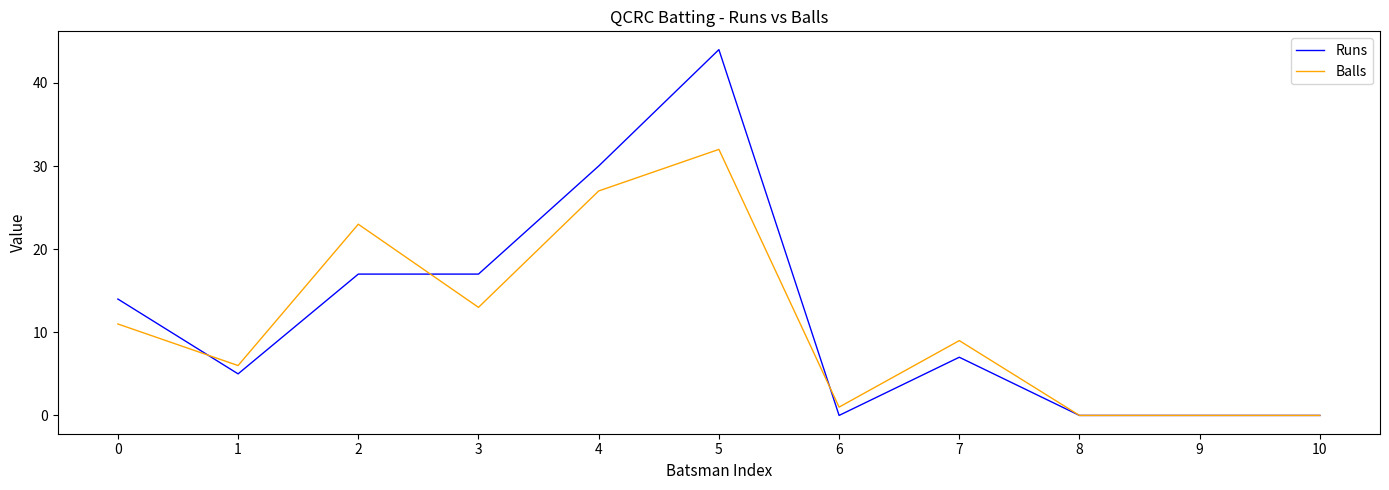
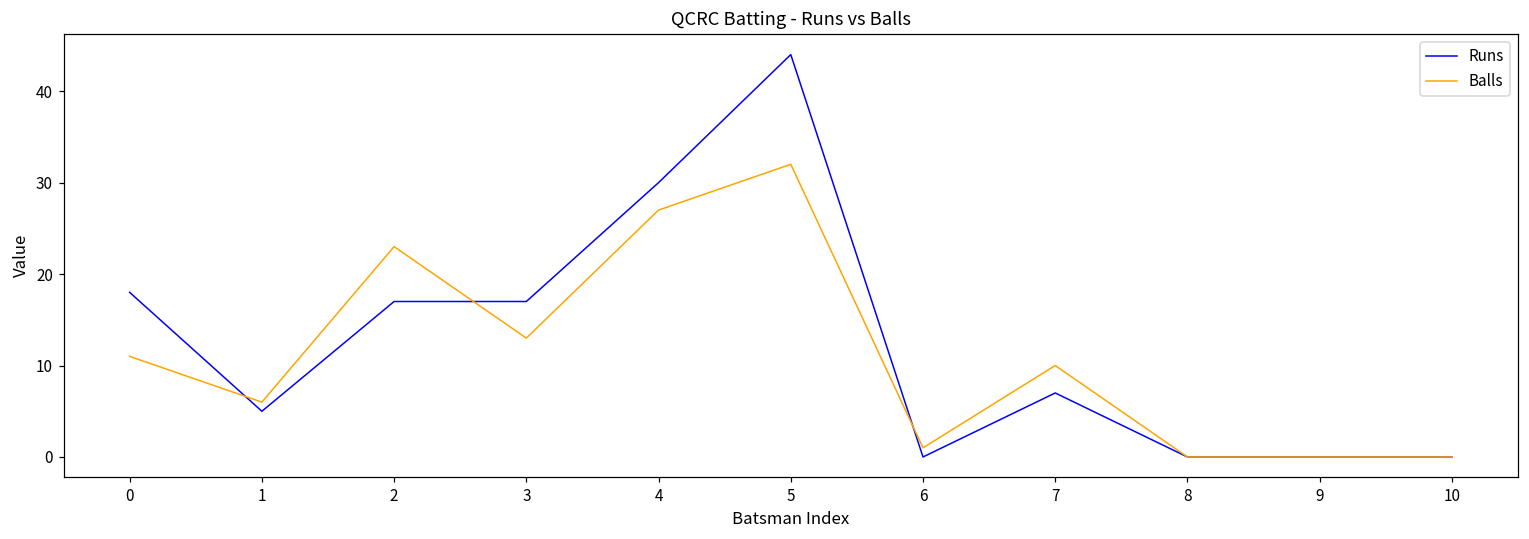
Runs, 0: 14 -> 18
Balls, 7: 9 -> 10
